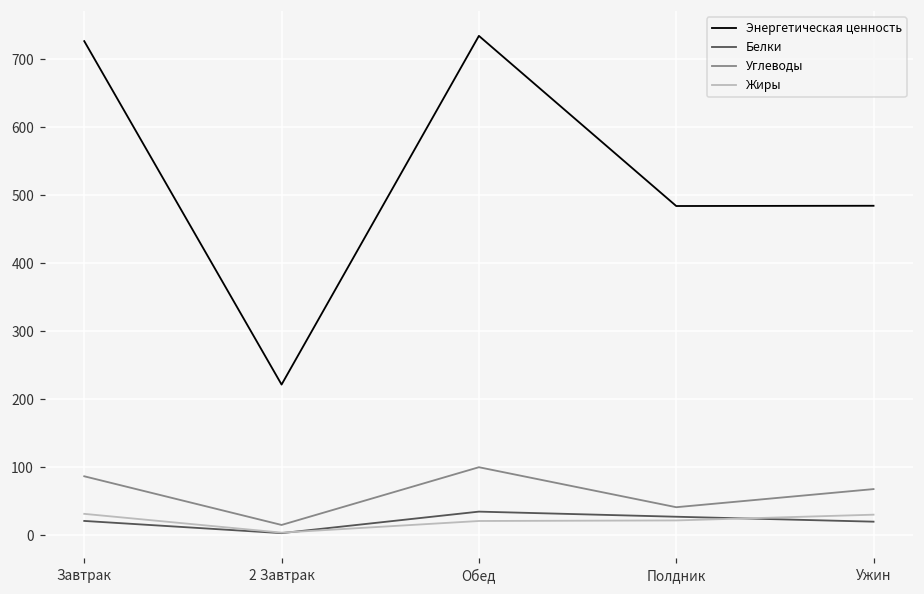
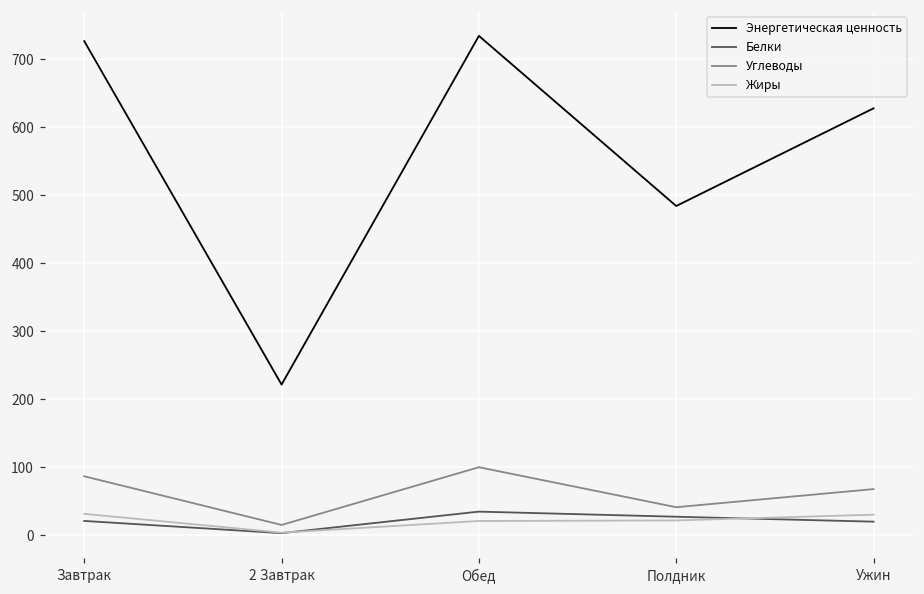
Энергетическая ценность, Ужин: 480 -> 630
